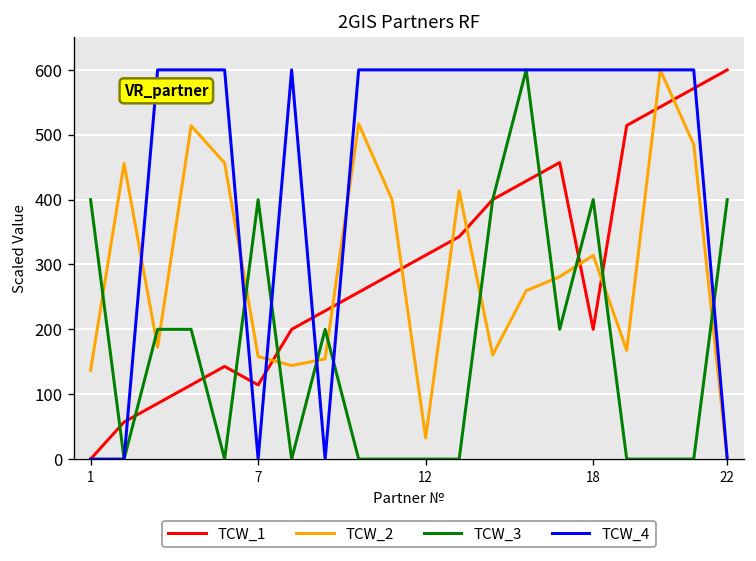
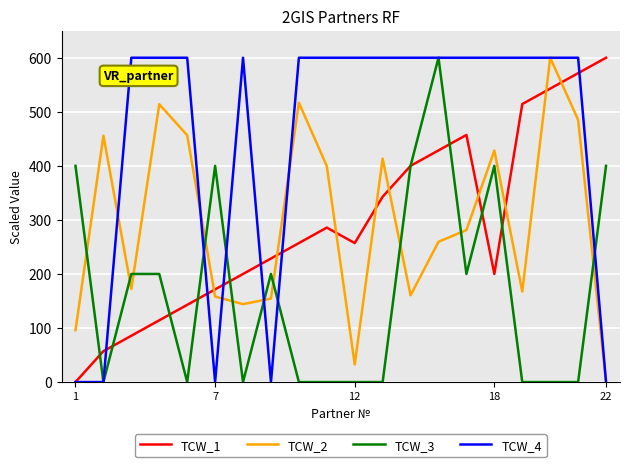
TCW_2, 1: 140 -> 100
TCW_1, 7: 110 -> 170
TCW_1, 12: 310 -> 260
TCW_2, 18: 310 -> 430
